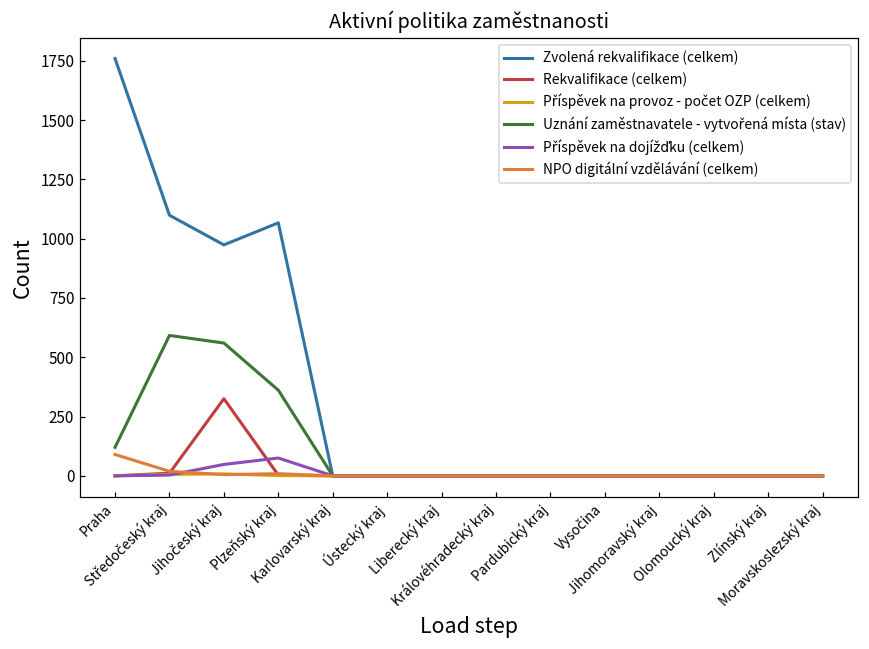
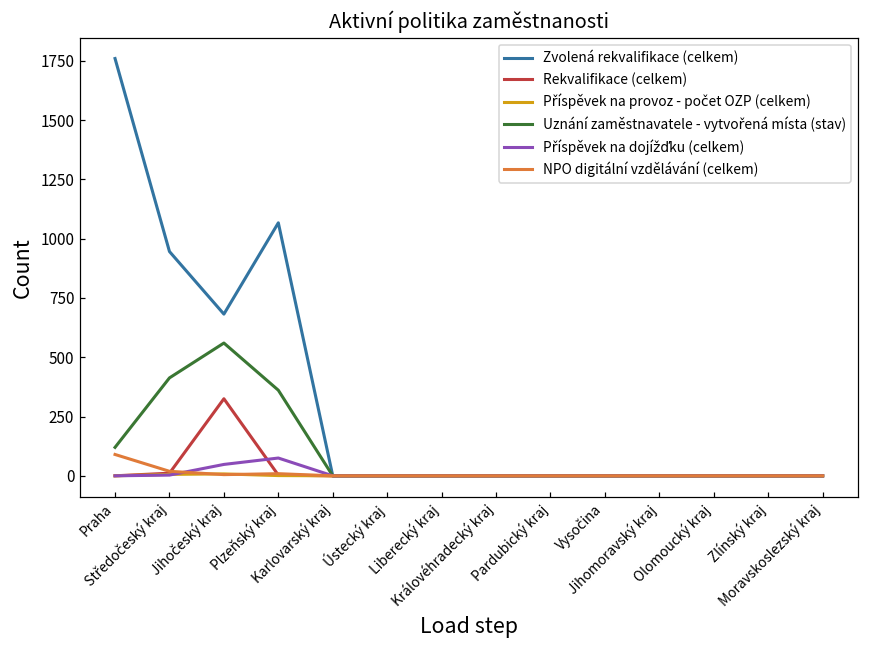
Zvolená rekvalifikace (celkem), Středočeský kraj: 1100 -> 950
Uznání zaměstnavatele - vytvořená místa (stav), Středočeský kraj: 590 -> 410
Zvolená rekvalifikace (celkem), Jihočeský kraj: 970 -> 680
